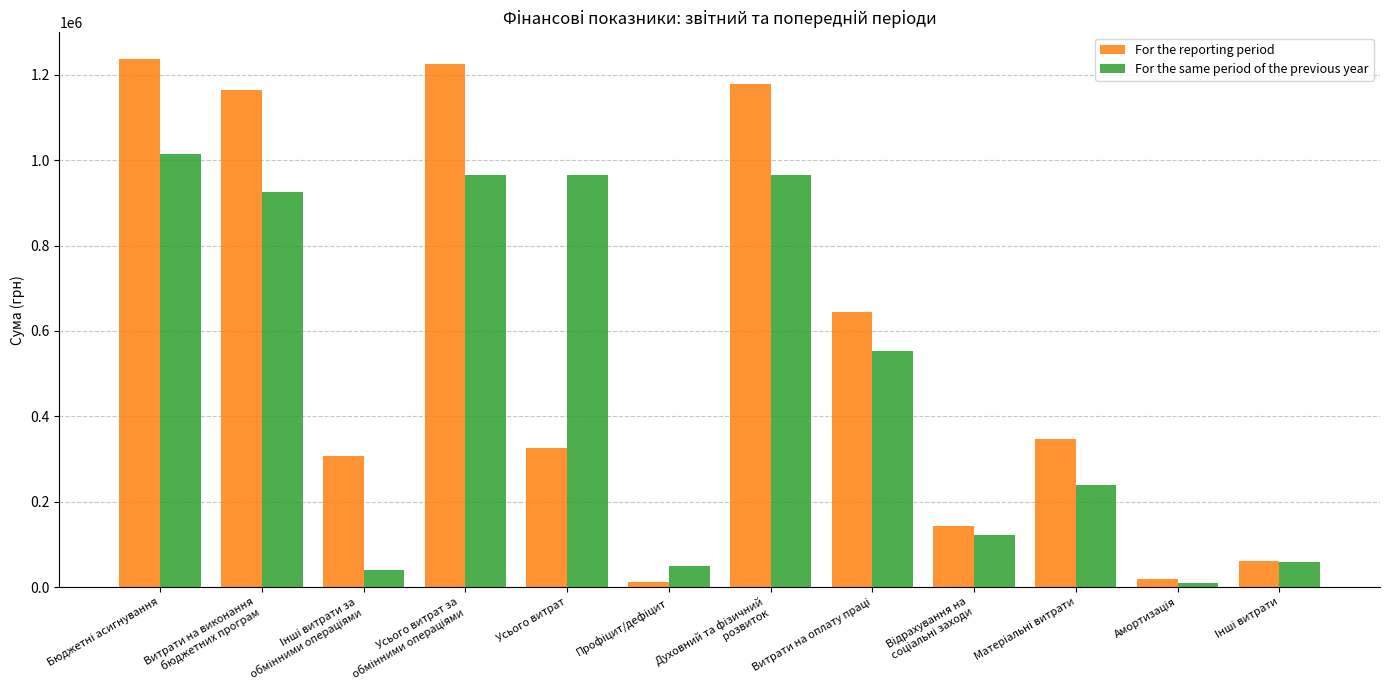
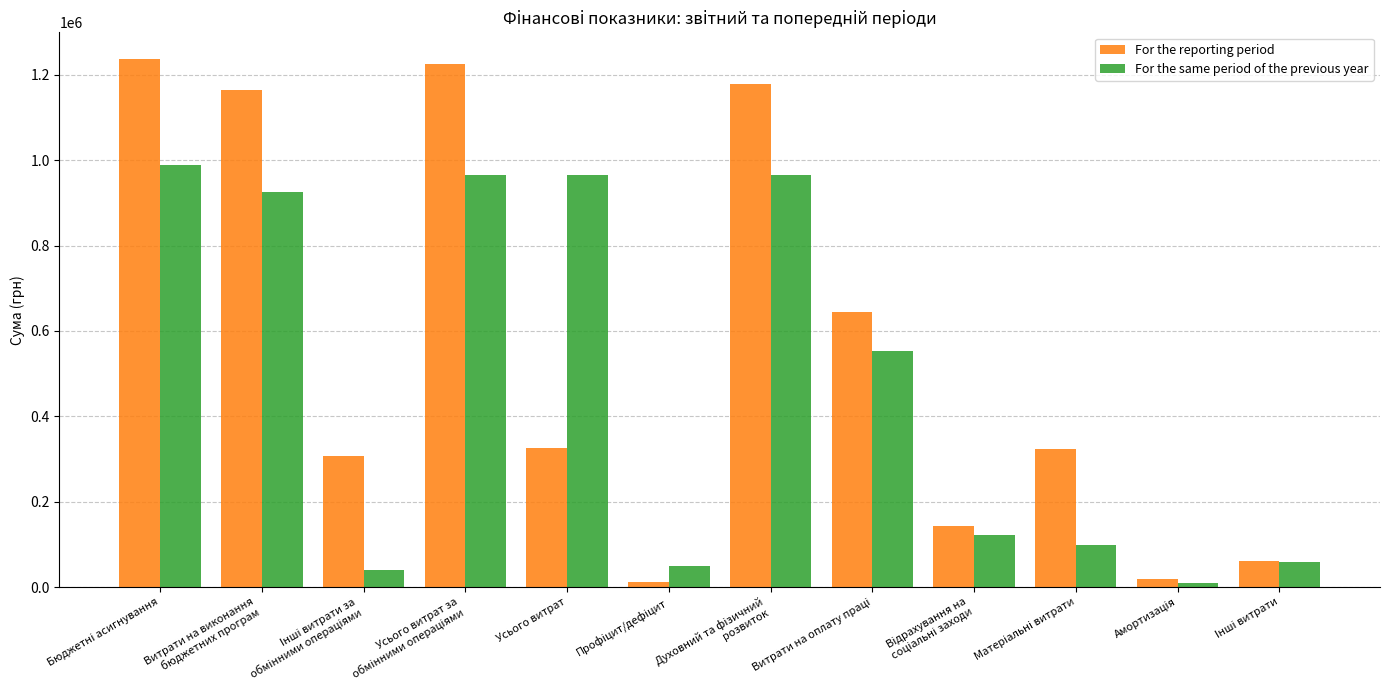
For the same period of the previous year, Бюджетні асигнування: 1020000 -> 990000
For the reporting period, Матеріальні витрати: 350000 -> 320000
For the same period of the previous year, Матеріальні витрати: 240000 -> 100000
